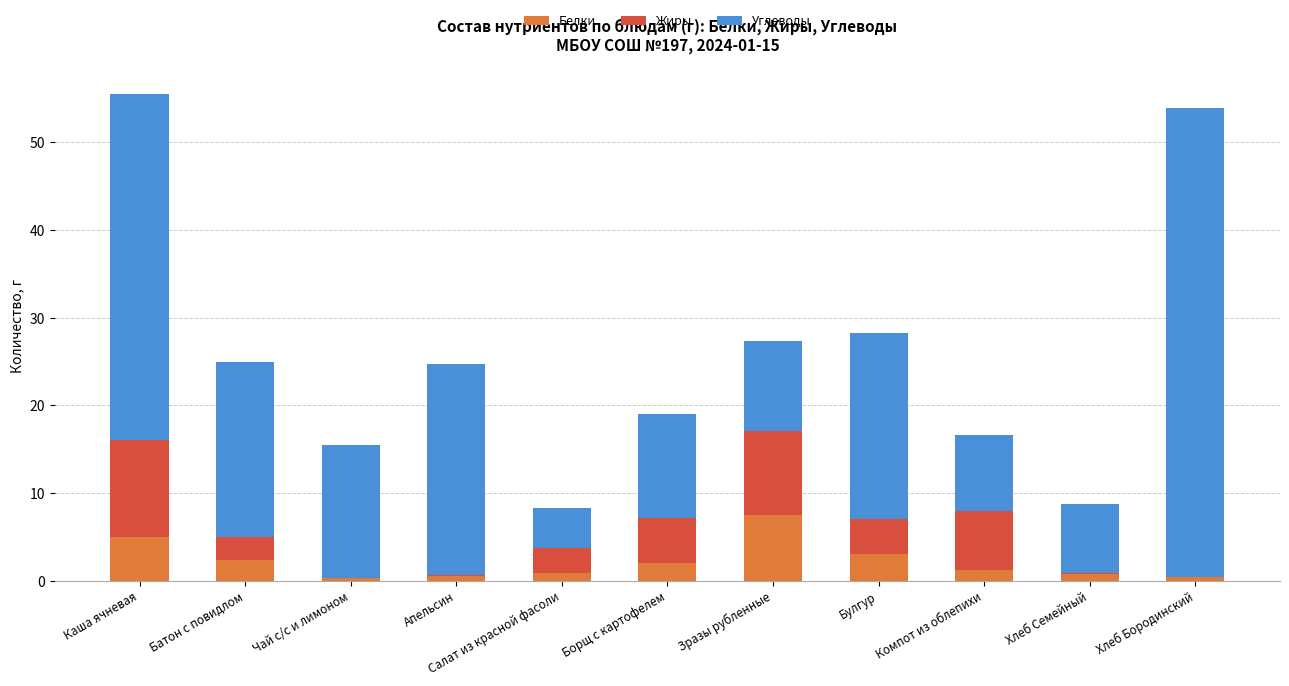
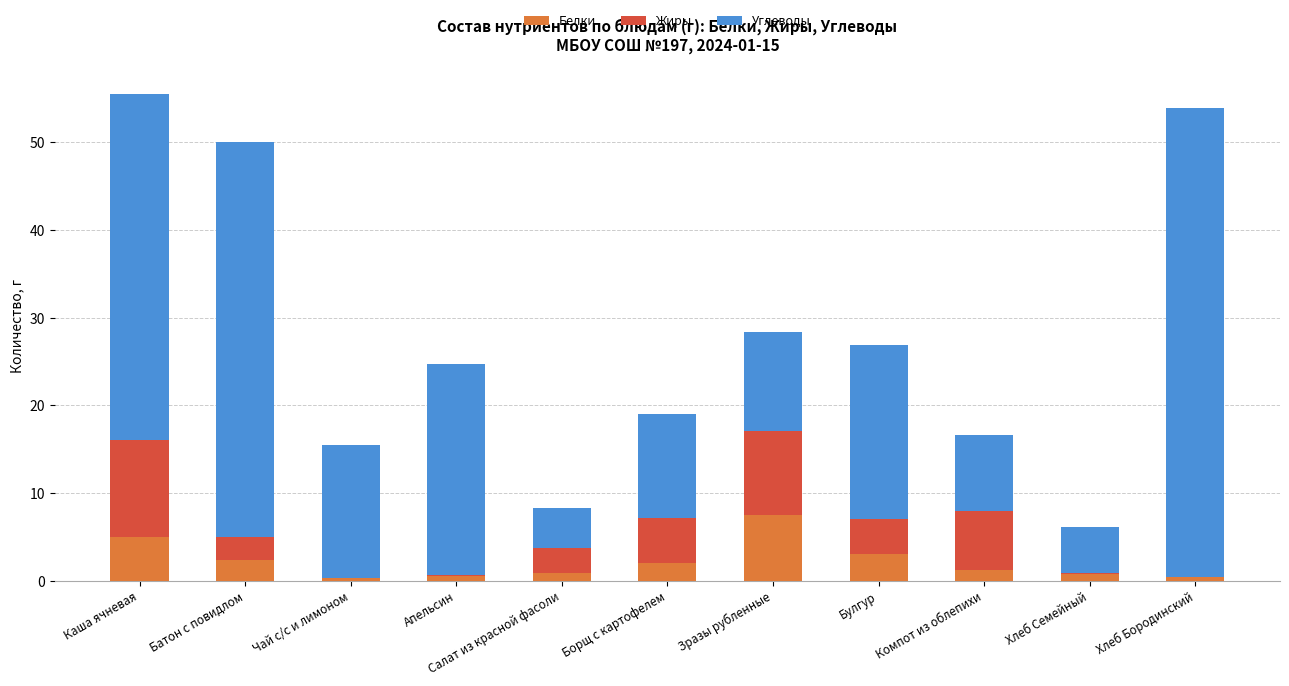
Углеводы, Батон с повидлом: 20 -> 45
Углеводы, Зразы рубленные: 10 -> 11
Углеводы, Булгур: 21 -> 20
Углеводы, Хлеб Семейный: 8 -> 5
